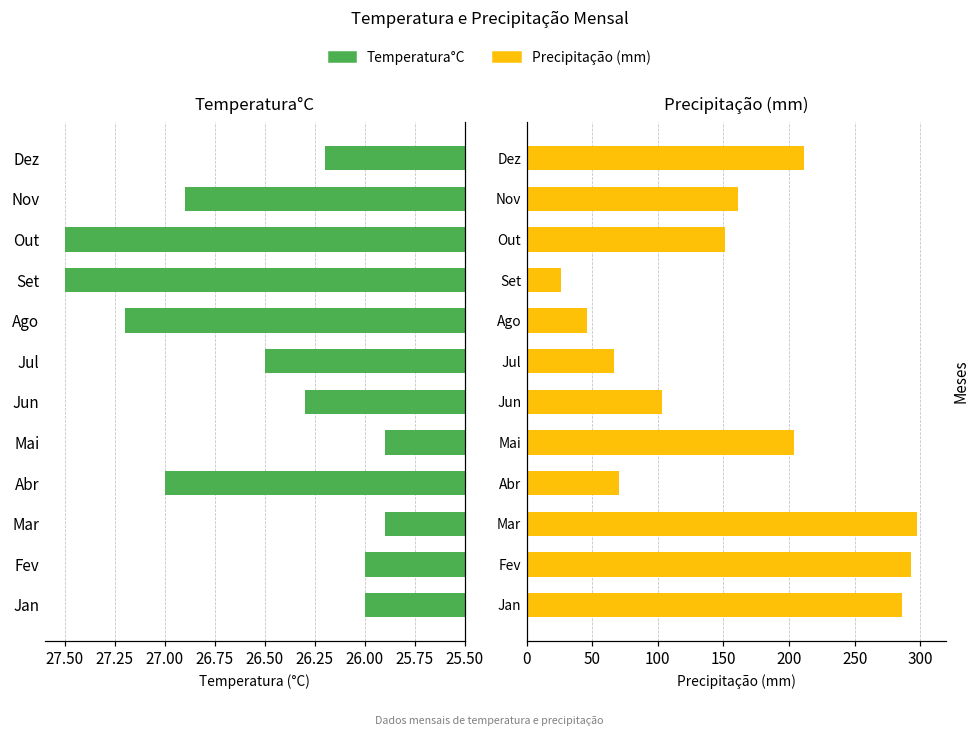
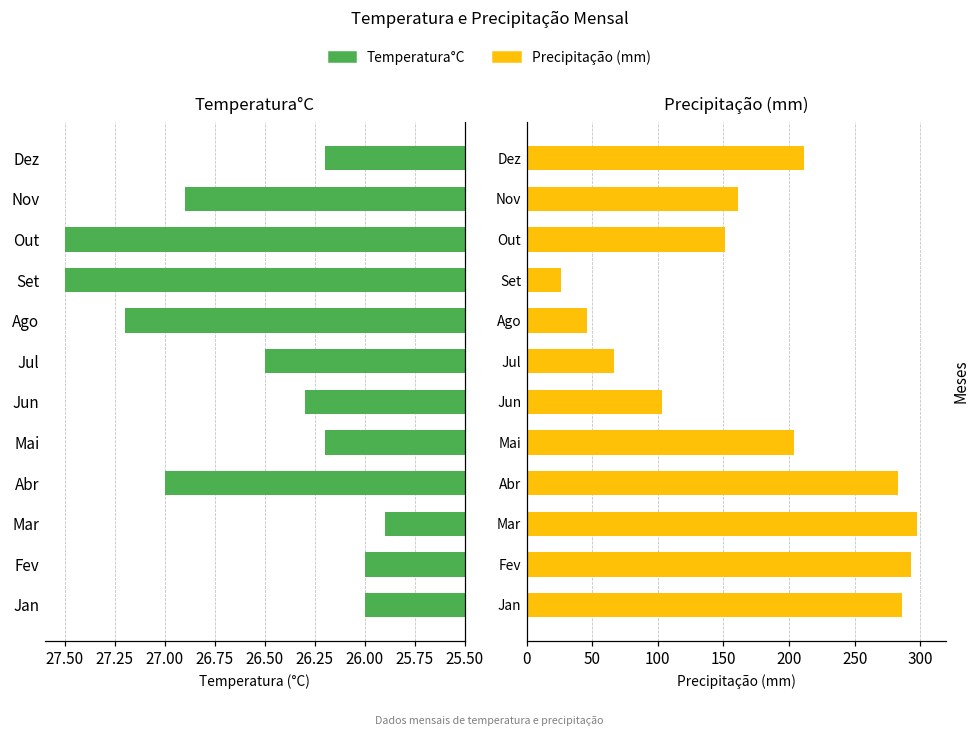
Temperatura°C, Mai: 25.9 -> 26.2
Precipitação (mm), Abr: 70 -> 283
